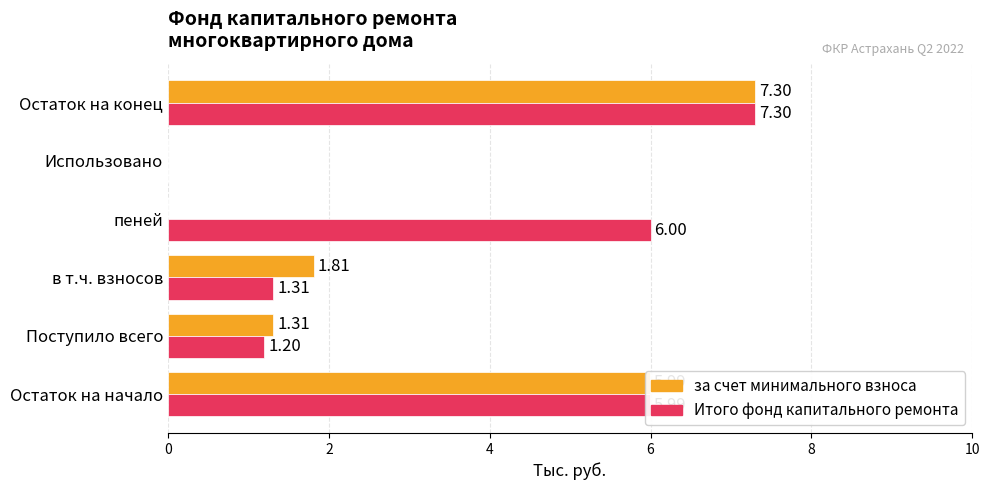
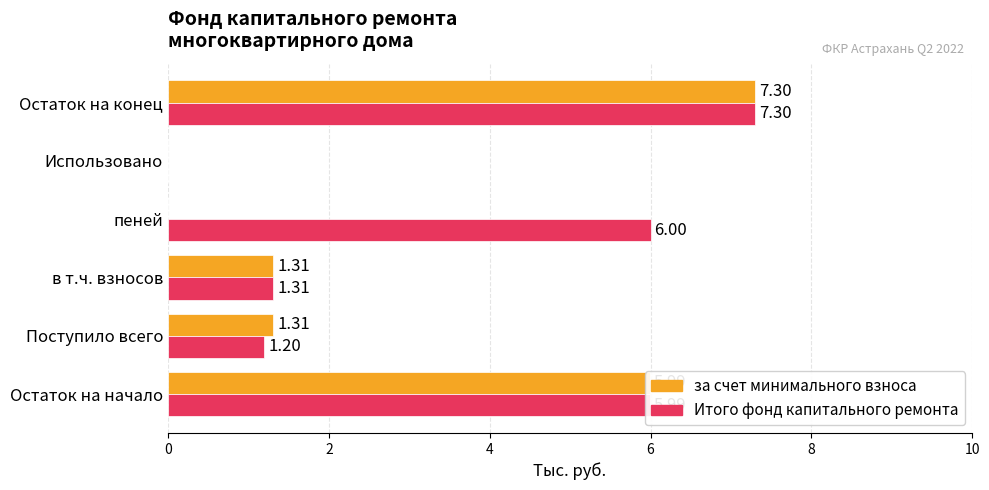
за счет минимального взноса, в т.ч. взносов: 1.81 -> 1.31
